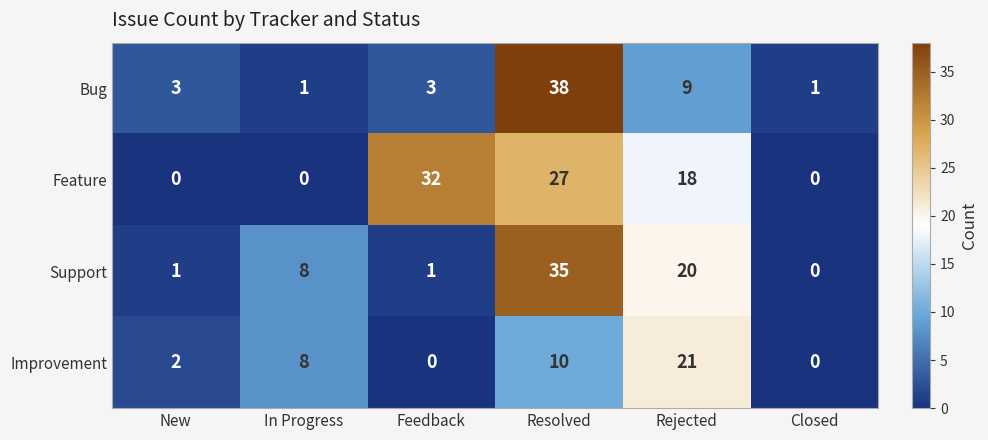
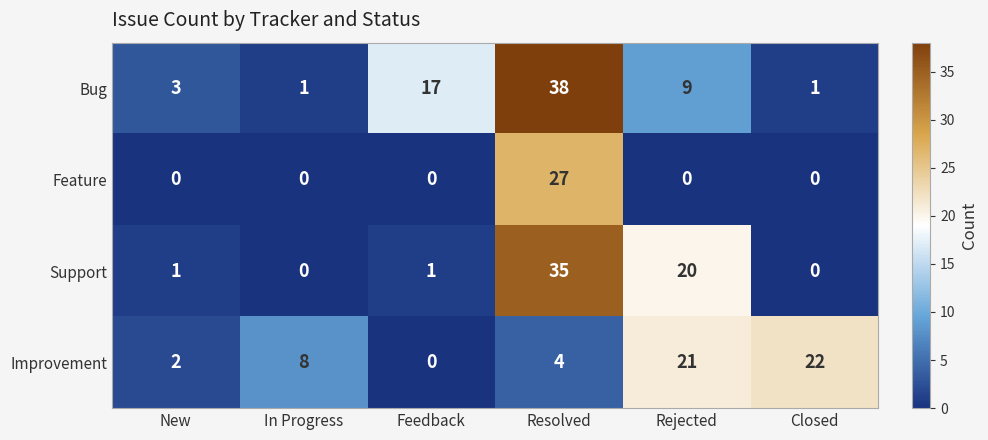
Bug, Feedback: 3 -> 17
Feature, Feedback: 32 -> 0
Feature, Rejected: 18 -> 0
Support, In Progress: 8 -> 0
Improvement, Resolved: 10 -> 4
Improvement, Closed: 0 -> 22
